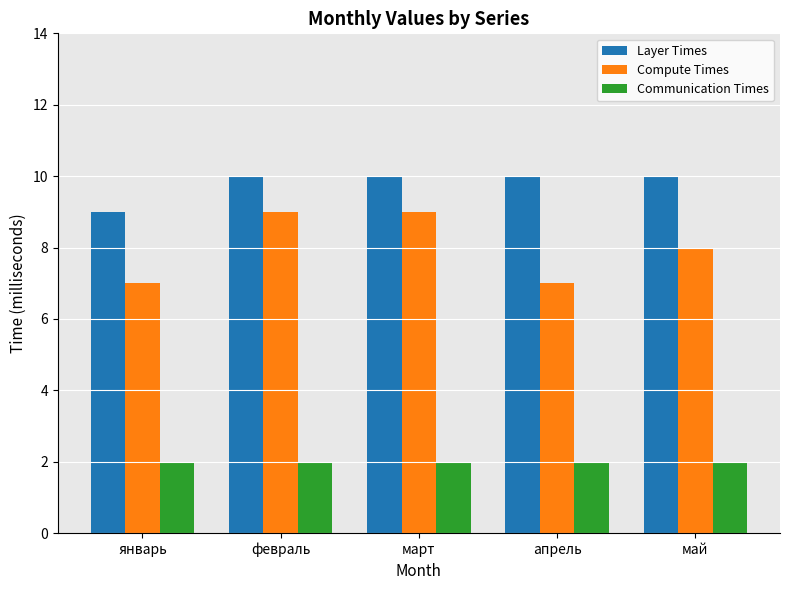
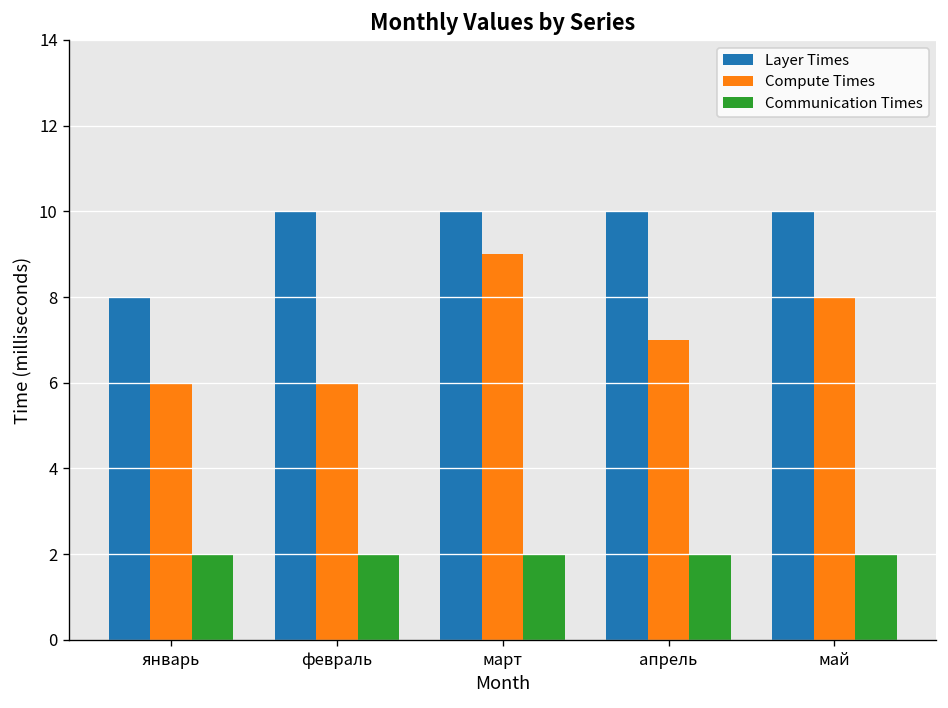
Layer Times, январь: 9 -> 8
Compute Times, январь: 7 -> 6
Compute Times, февраль: 9 -> 6
